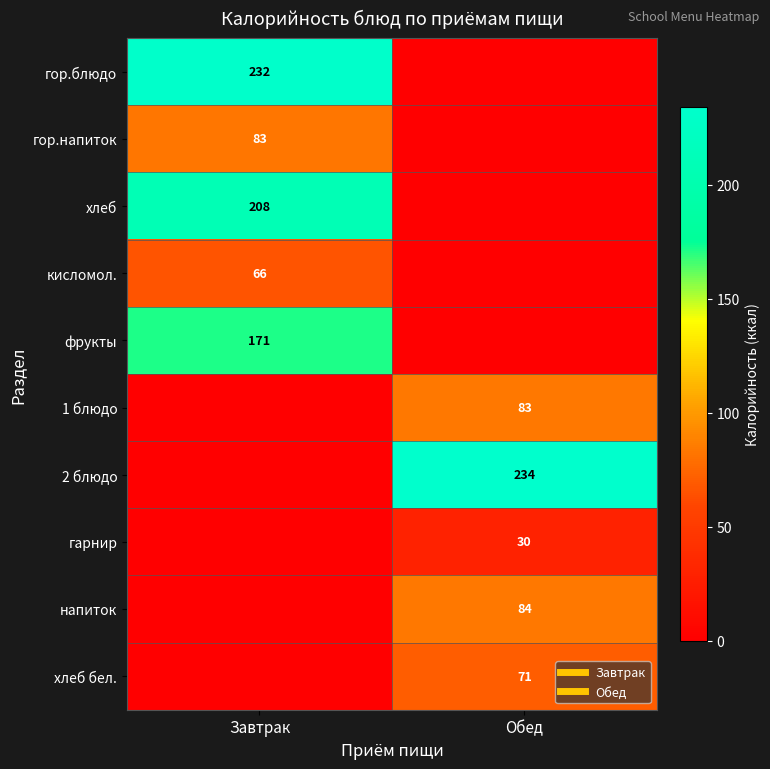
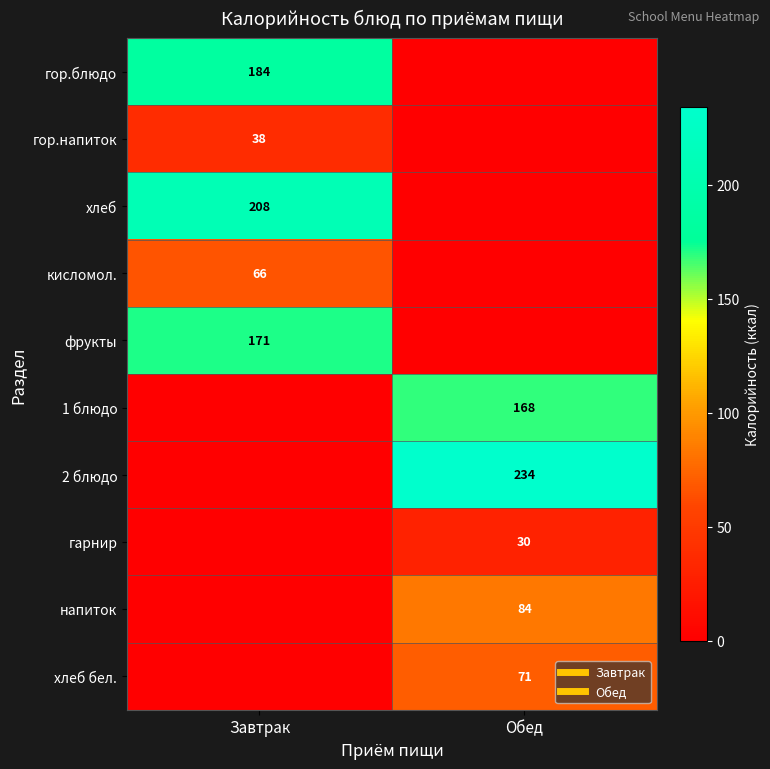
гор.блюдо, Завтрак: 232 -> 184
гор.напиток, Завтрак: 83 -> 38
1 блюдо, Обед: 83 -> 168
